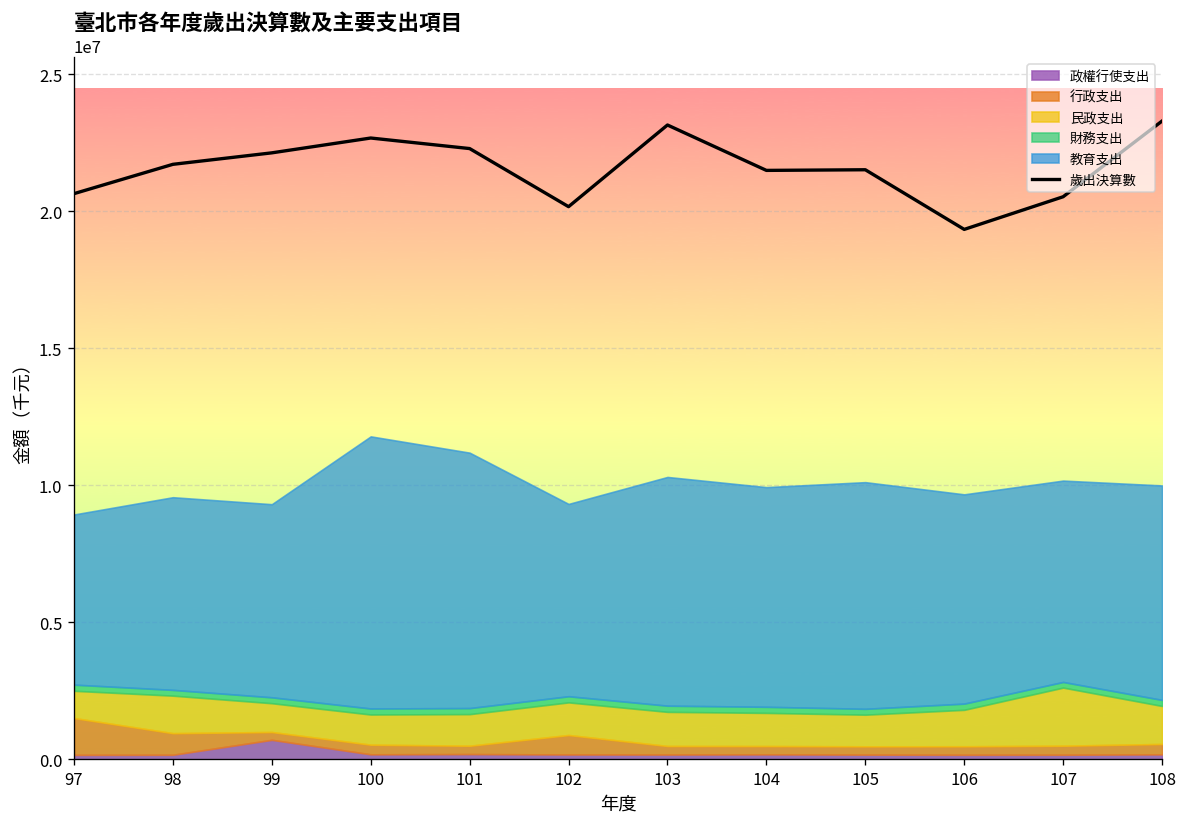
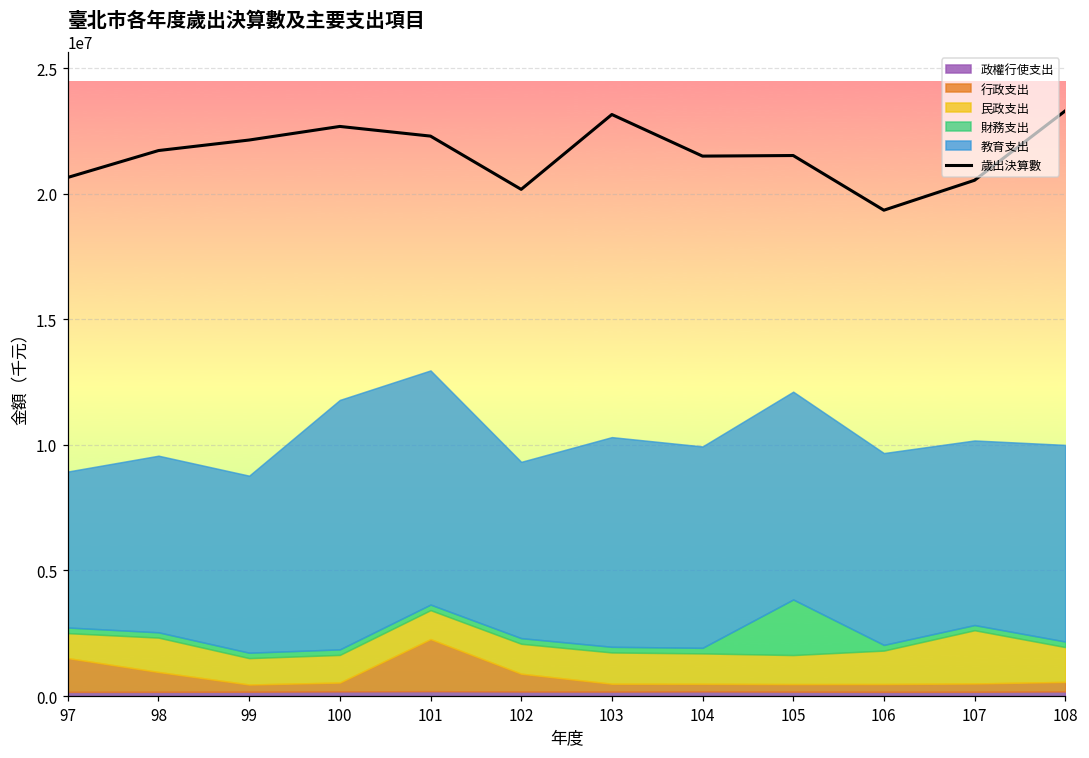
政權行使支出, 99: 700000 -> 200000
行政支出, 101: 300000 -> 2100000
財務支出, 105: 200000 -> 2200000
